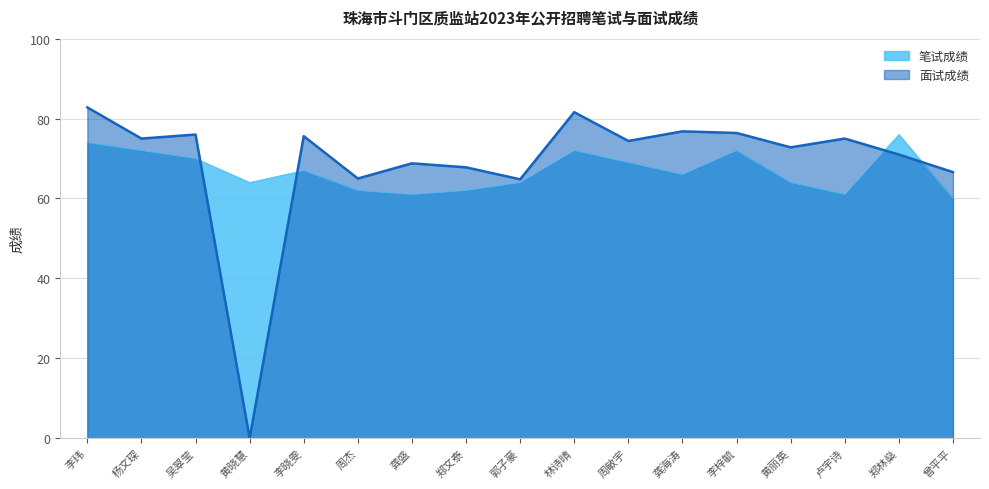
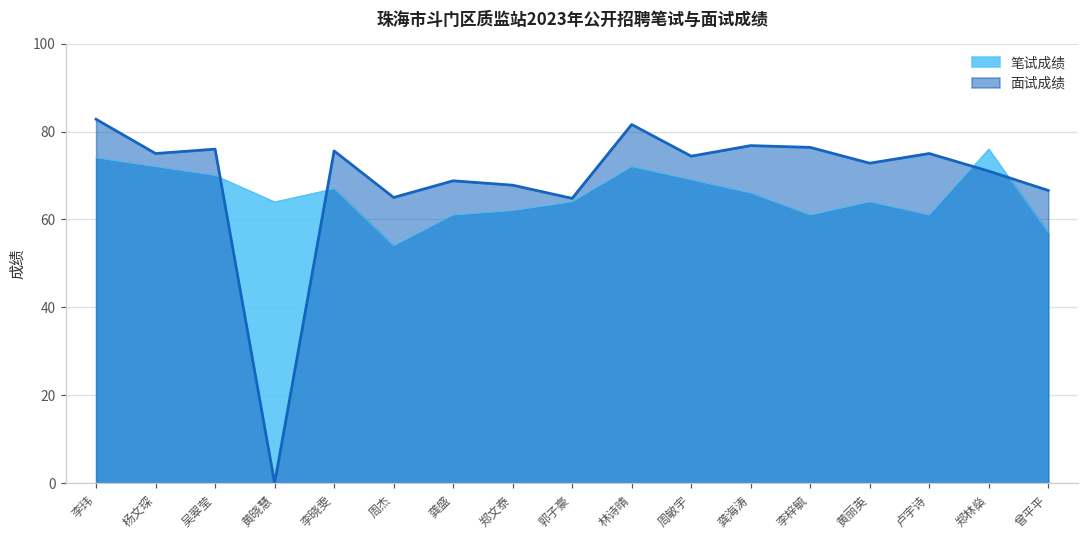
笔试成绩, 周杰: 62 -> 54
笔试成绩, 李梓毓: 72 -> 61
笔试成绩, 曾平平: 60 -> 57
